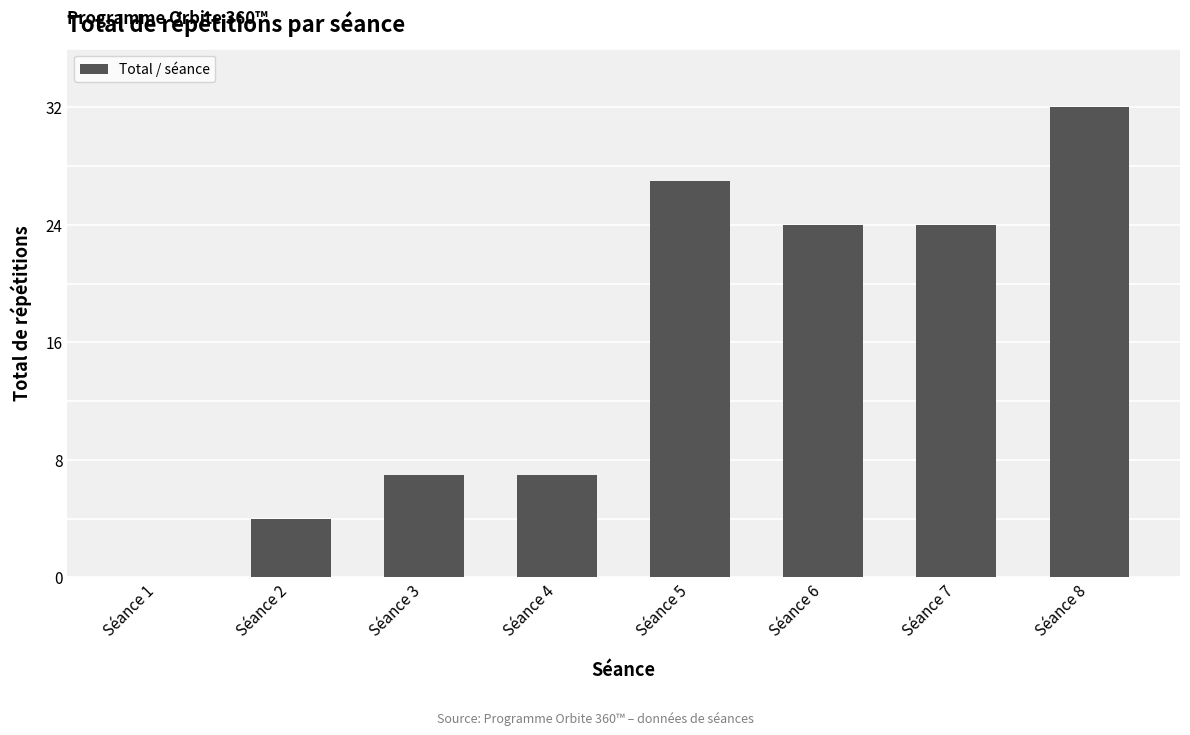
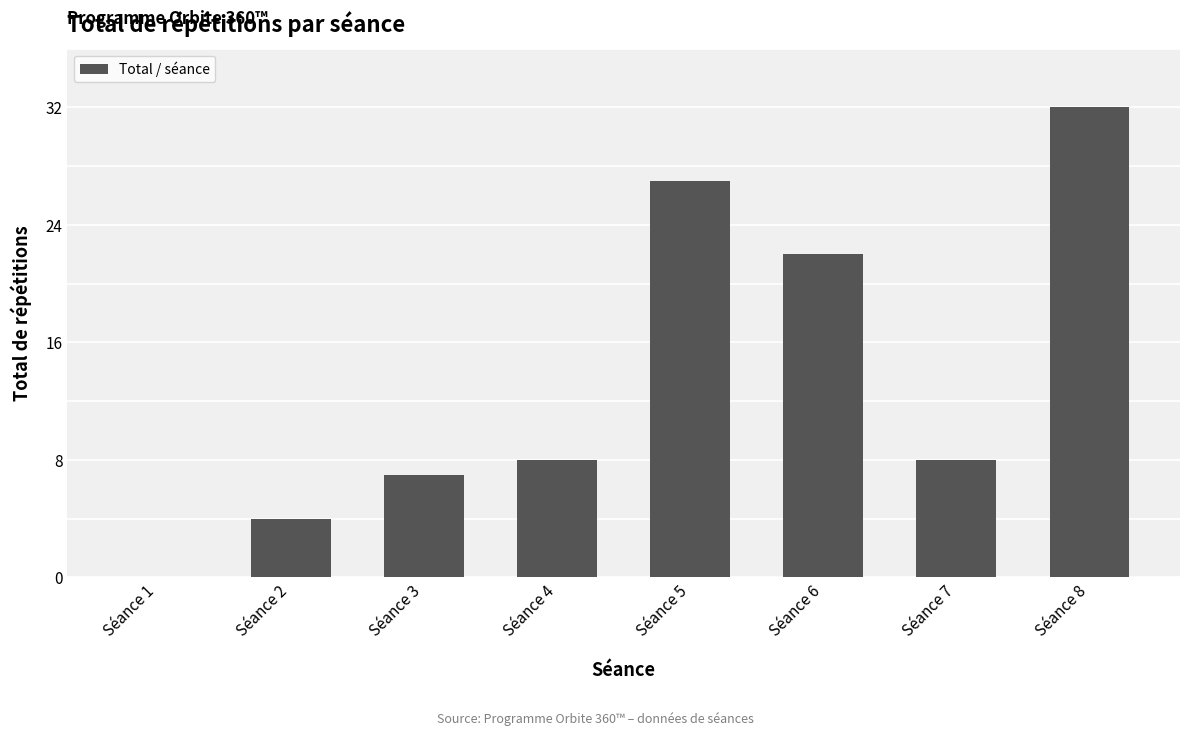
Séance 4: 7 -> 8
Séance 6: 24 -> 22
Séance 7: 24 -> 8
